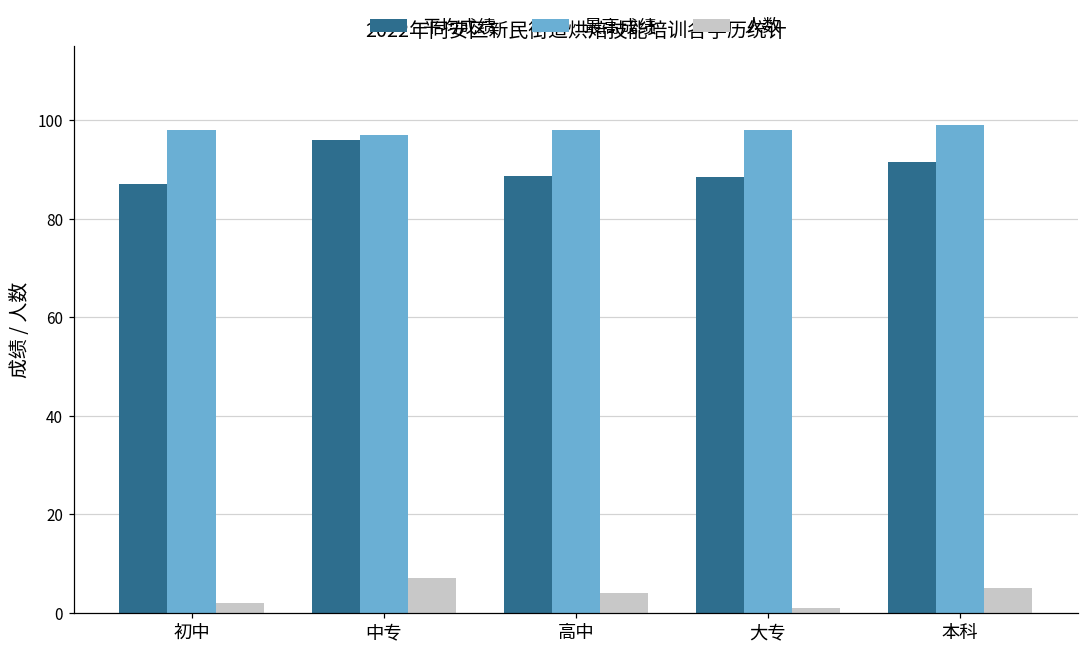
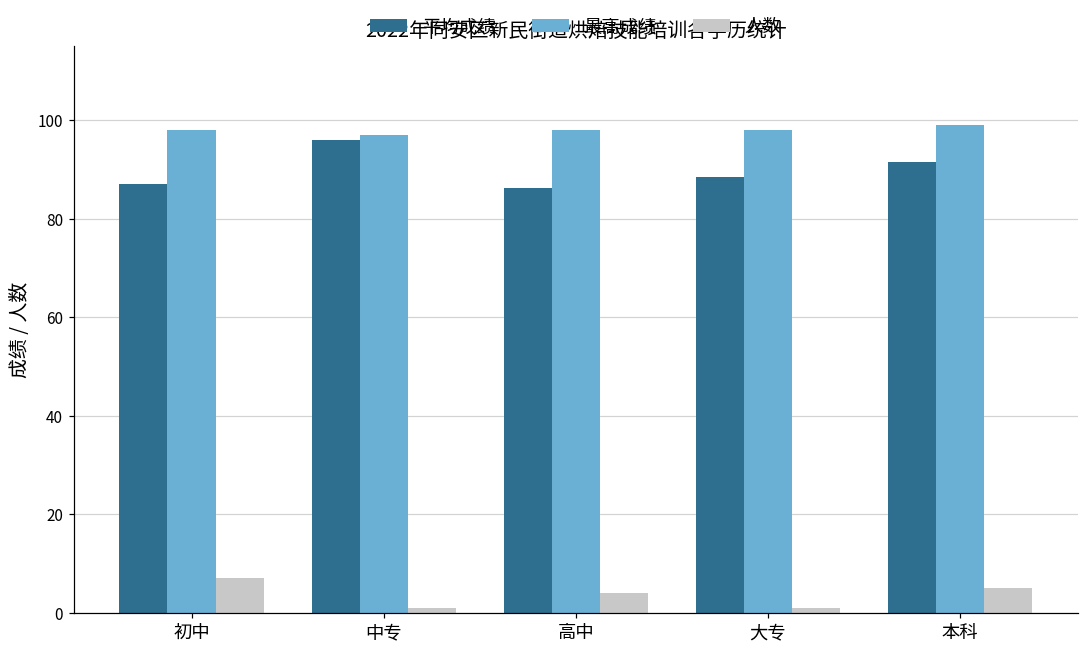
人数, 初中: 2 -> 7
人数, 中专: 7 -> 1
平均成绩, 高中: 89 -> 86
